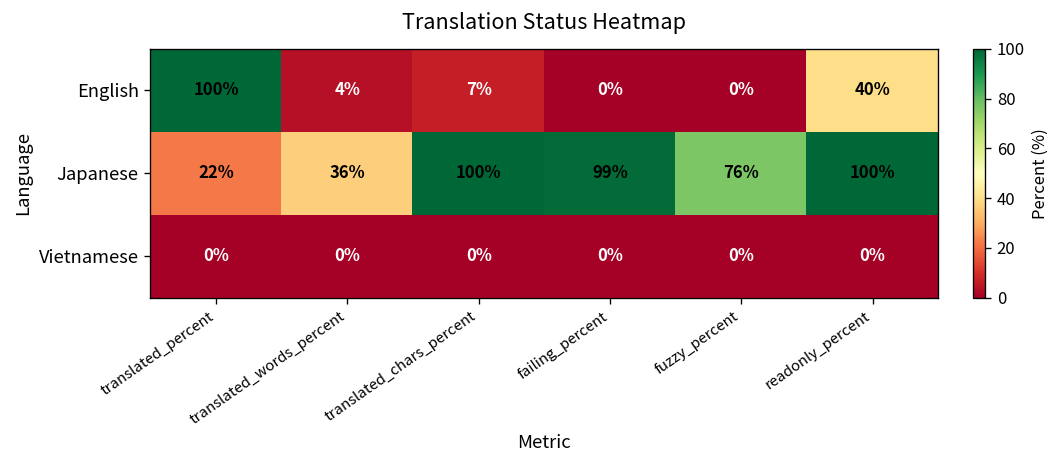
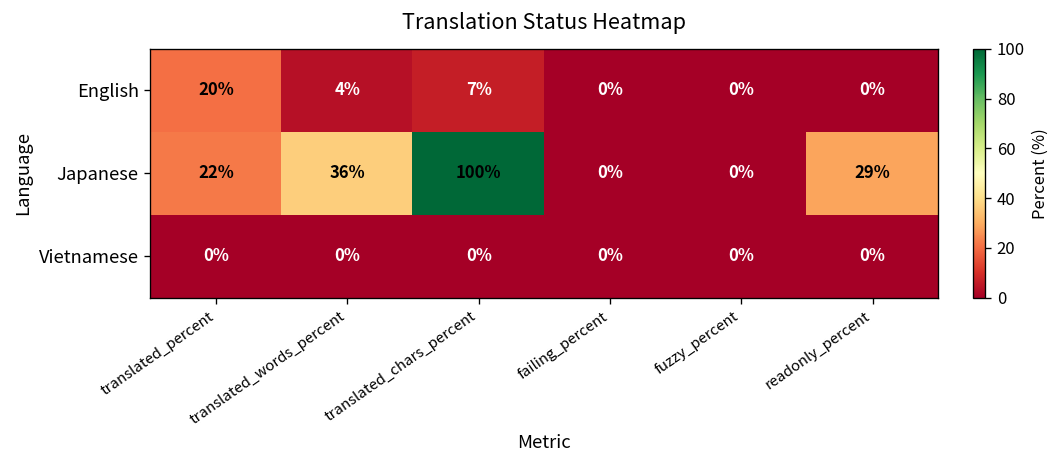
English, translated_percent: 100% -> 20%
English, readonly_percent: 40% -> 0%
Japanese, failing_percent: 99% -> 0%
Japanese, fuzzy_percent: 76% -> 0%
Japanese, readonly_percent: 100% -> 29%
